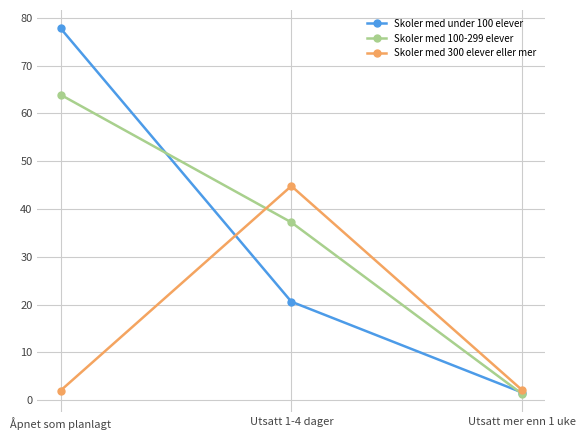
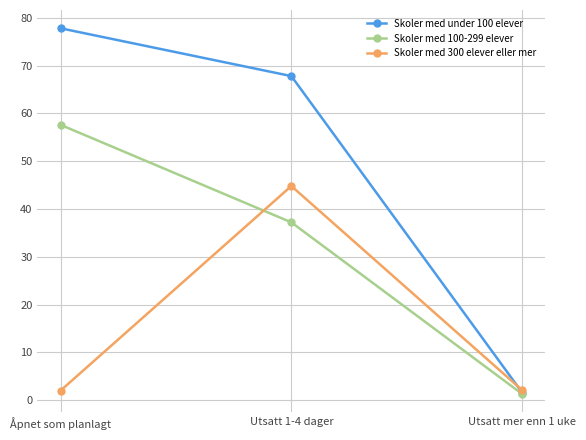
Skoler med 100-299 elever, Åpnet som planlagt: 64 -> 58
Skoler med under 100 elever, Utsatt 1-4 dager: 21 -> 68
